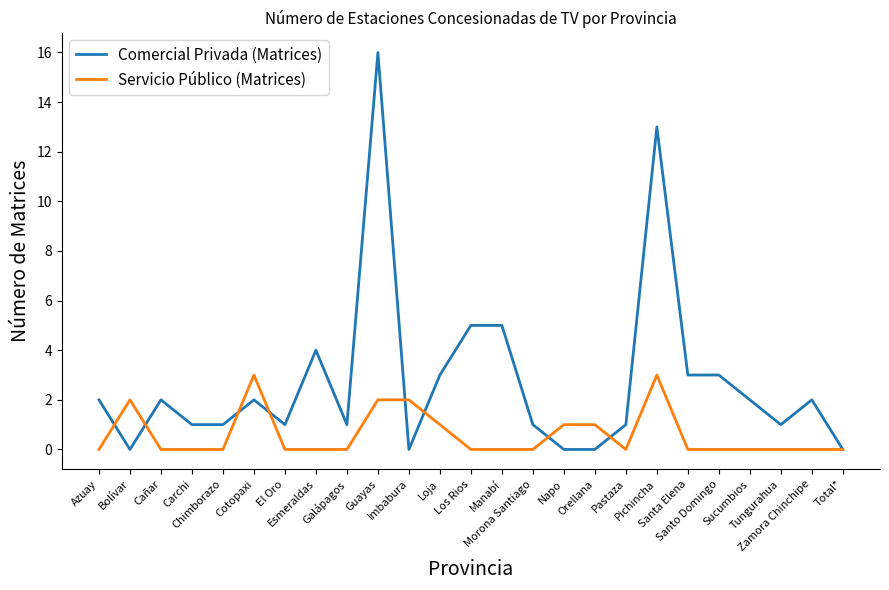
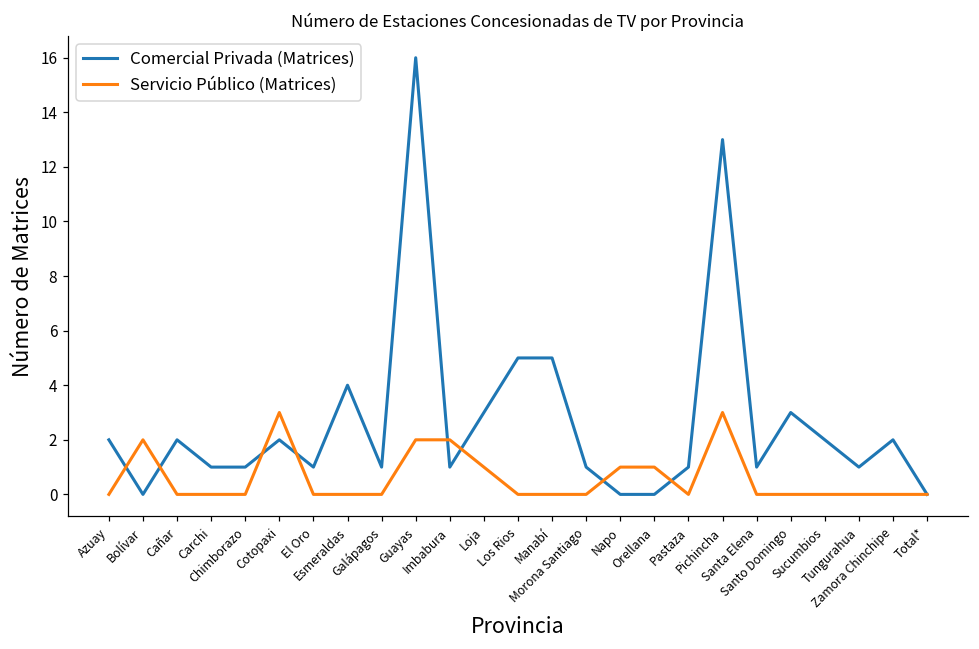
Comercial Privada (Matrices), Imbabura: 0 -> 1
Comercial Privada (Matrices), Santa Elena: 3 -> 1
